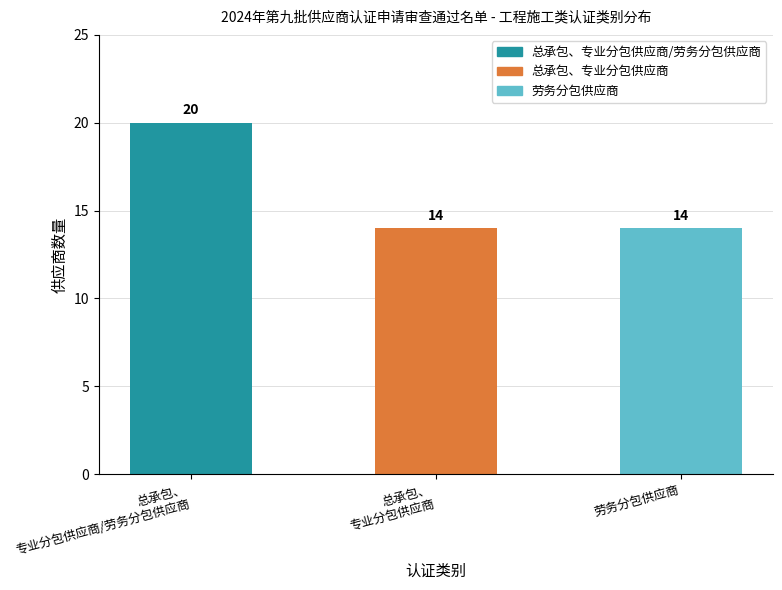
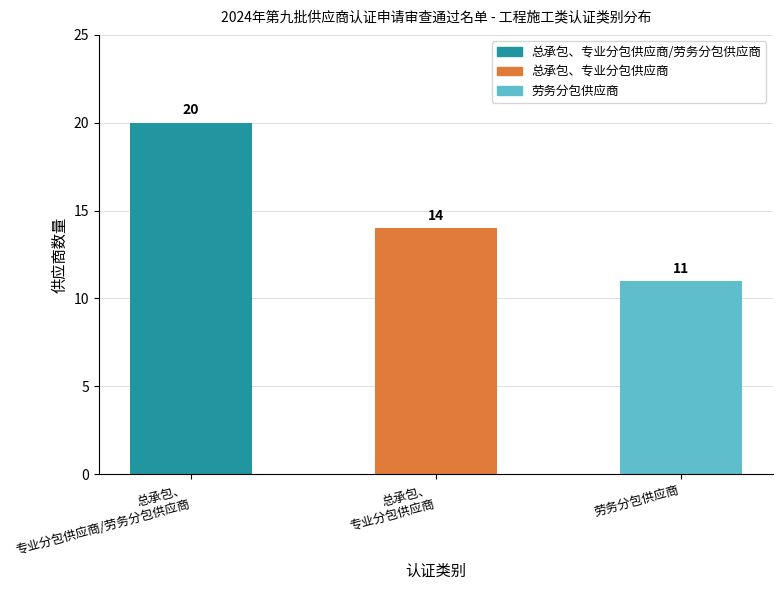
劳务分包供应商, 劳务分包供应商: 14 -> 11
